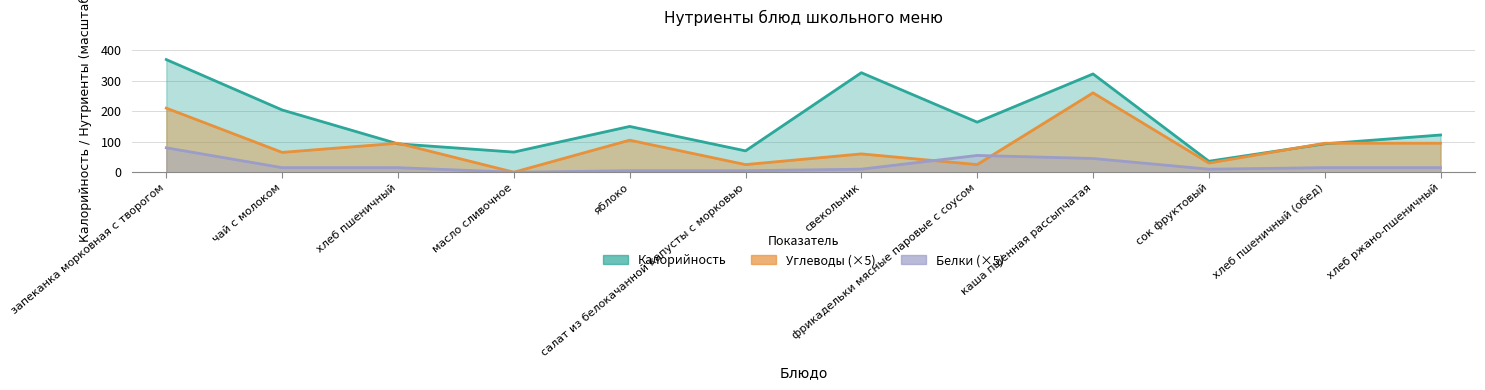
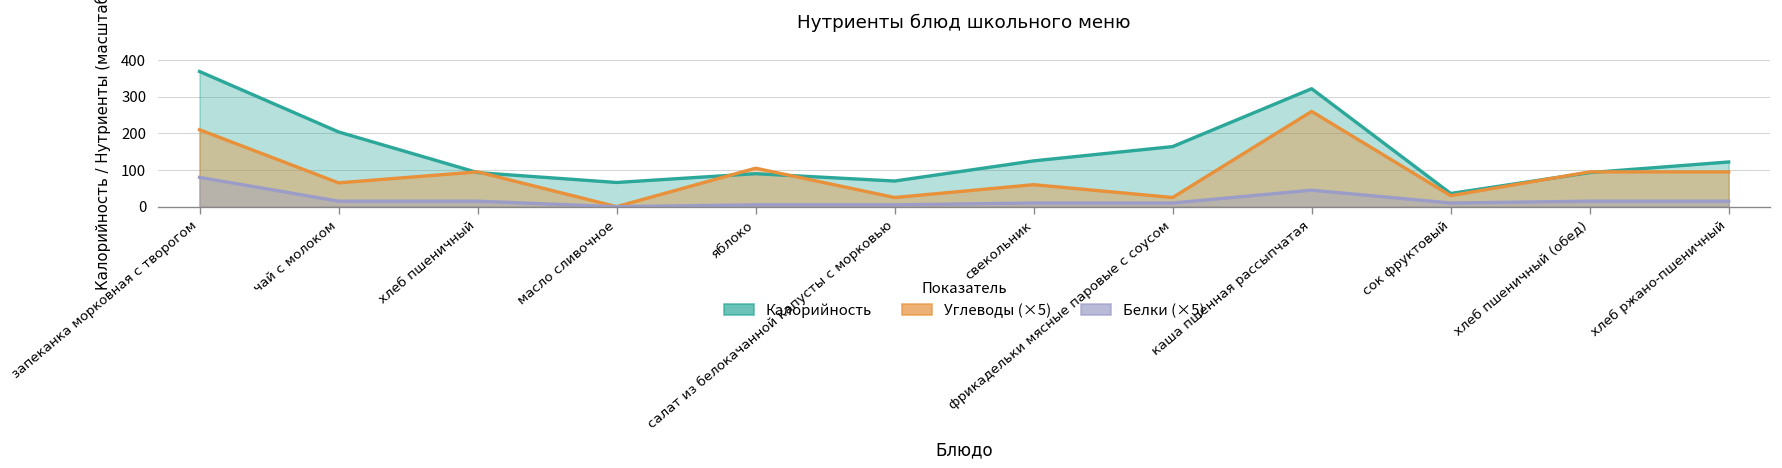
Калорийность, яблоко: 150 -> 90
Калорийность, свекольник: 330 -> 130
Белки (×5), фрикадельки мясные паровые с соусом: 60 -> 10
